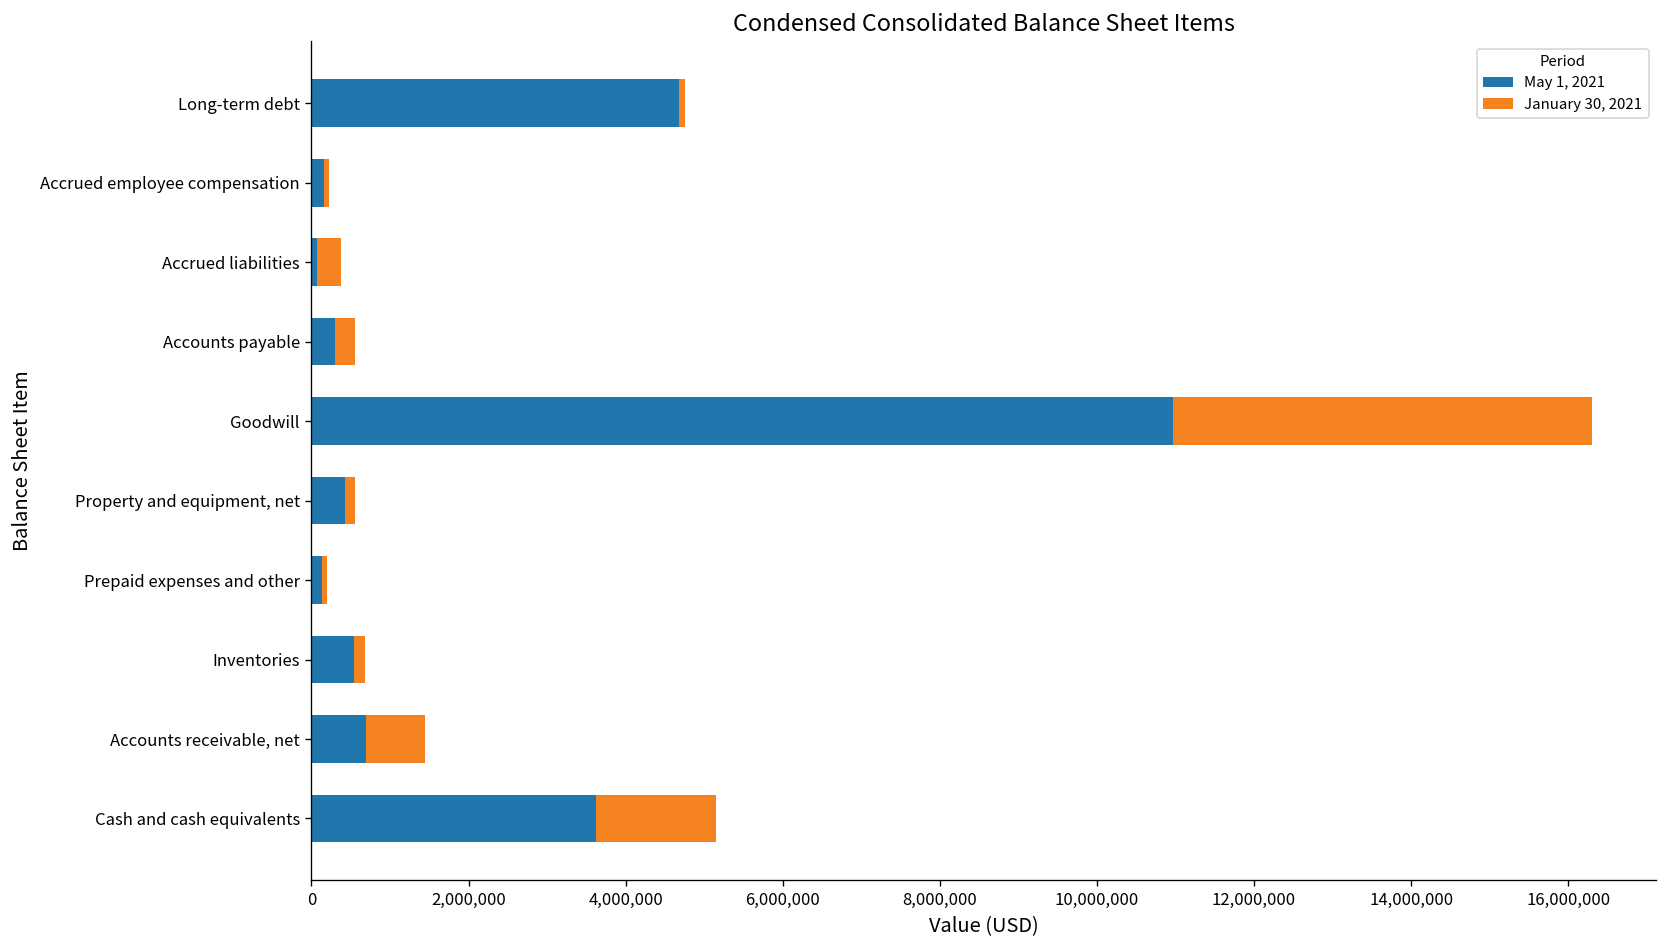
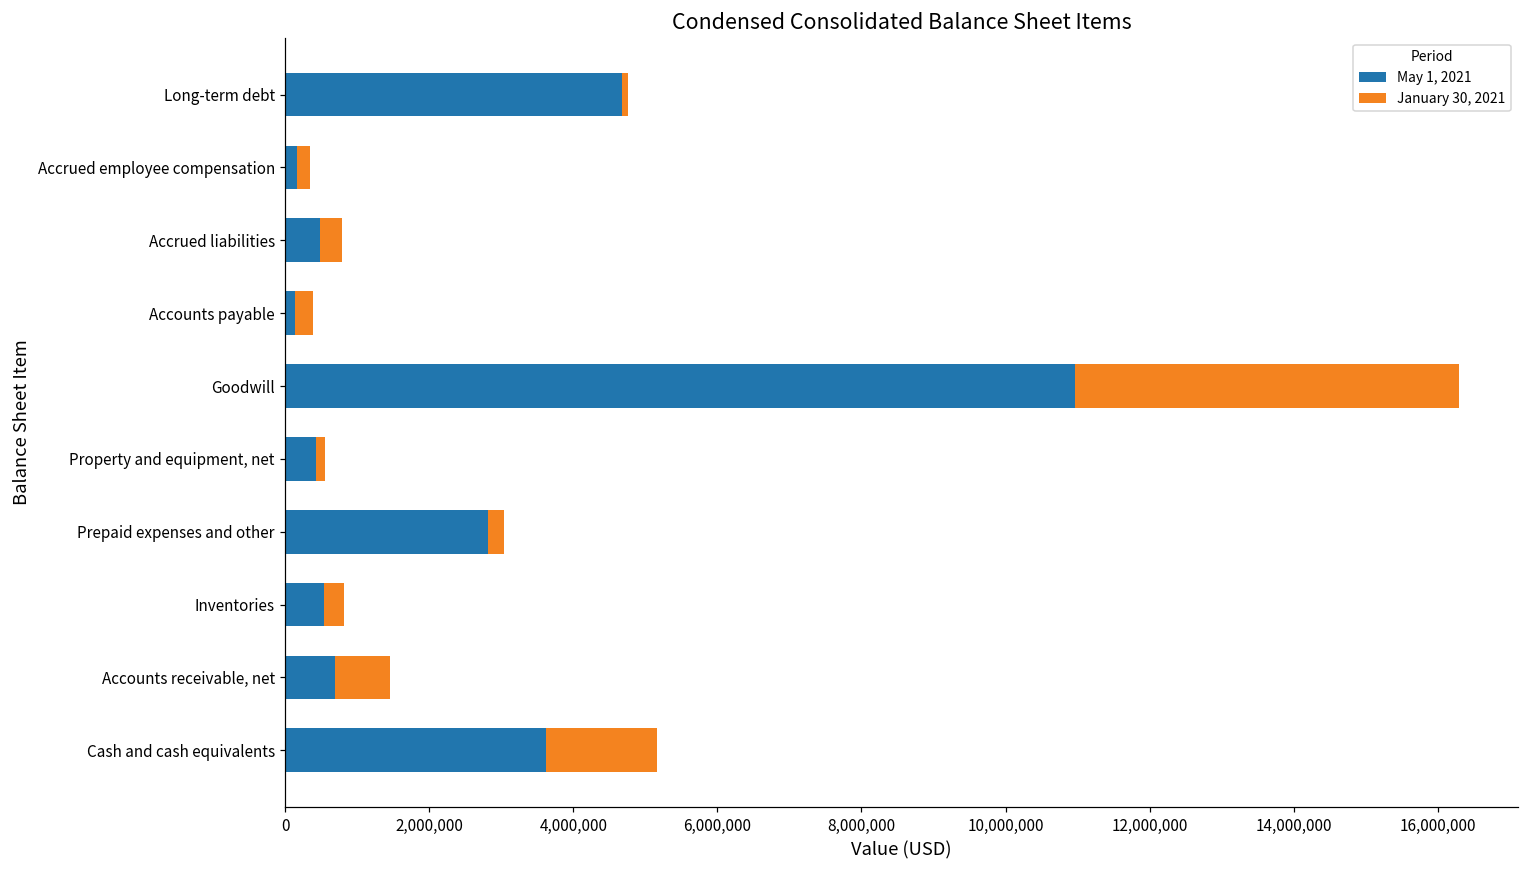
January 30, 2021, Accrued employee compensation: 100,000 -> 200,000
May 1, 2021, Accrued liabilities: 100,000 -> 500,000
May 1, 2021, Accounts payable: 300,000 -> 100,000
May 1, 2021, Prepaid expenses and other: 100,000 -> 2,800,000
January 30, 2021, Prepaid expenses and other: 100,000 -> 200,000
January 30, 2021, Inventories: 100,000 -> 300,000
